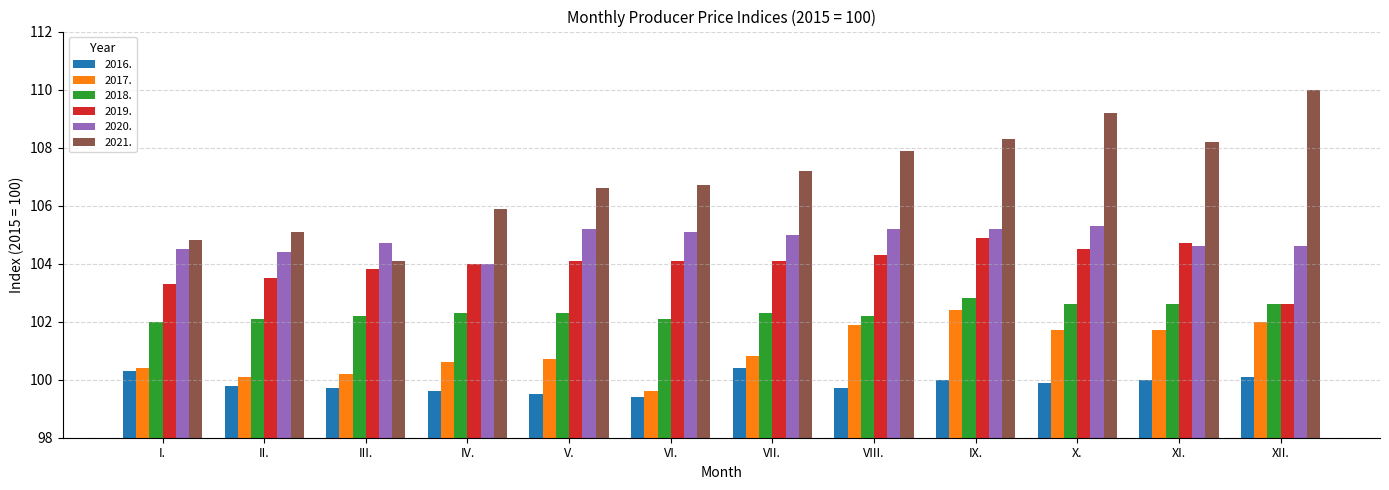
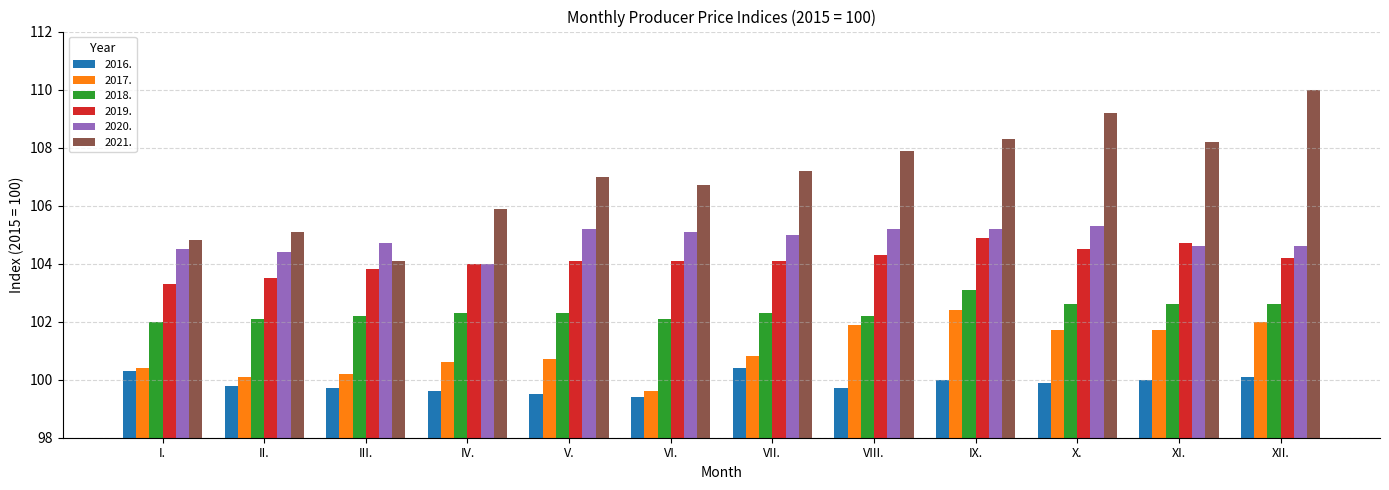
2021., V.: 106.6 -> 107.0
2018., IX.: 102.8 -> 103.1
2019., XII.: 102.6 -> 104.2
